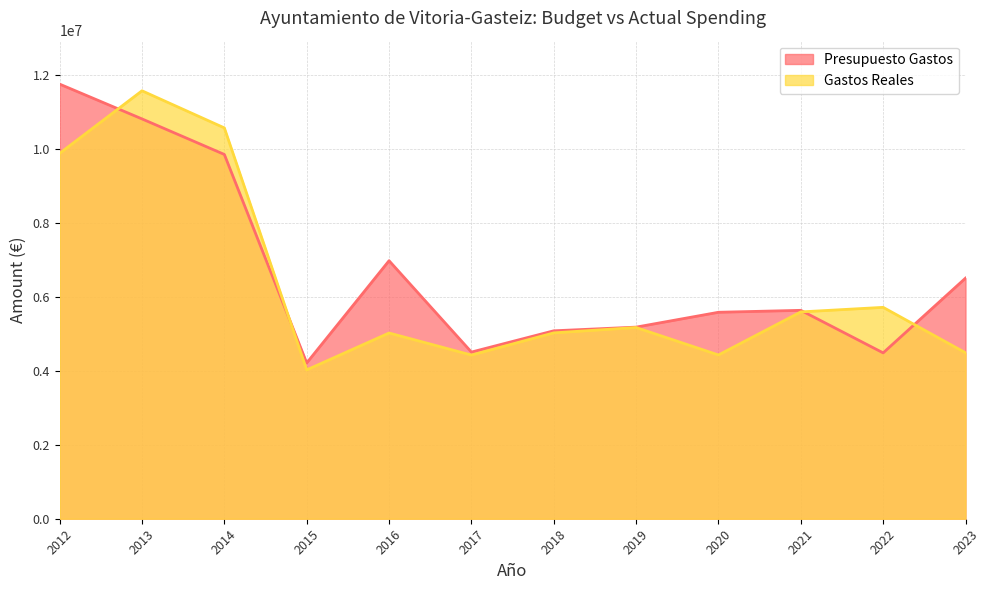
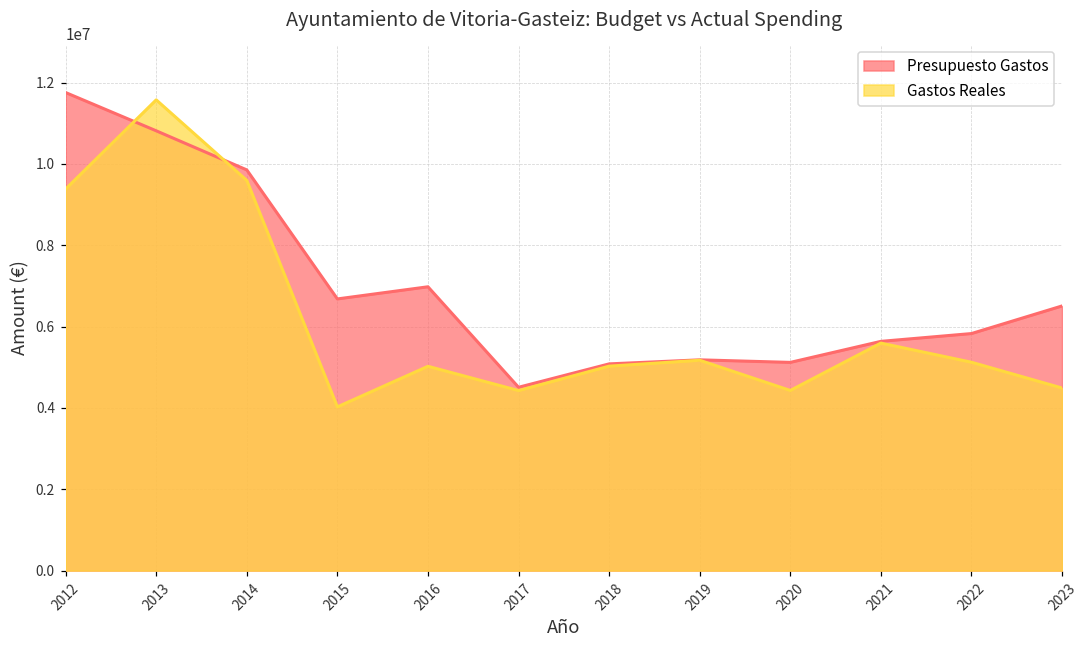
Gastos Reales, 2012: 9900000 -> 9400000
Gastos Reales, 2014: 10600000 -> 9600000
Presupuesto Gastos, 2015: 4200000 -> 6700000
Presupuesto Gastos, 2020: 5600000 -> 5100000
Presupuesto Gastos, 2022: 4500000 -> 5800000
Gastos Reales, 2022: 5700000 -> 5100000
